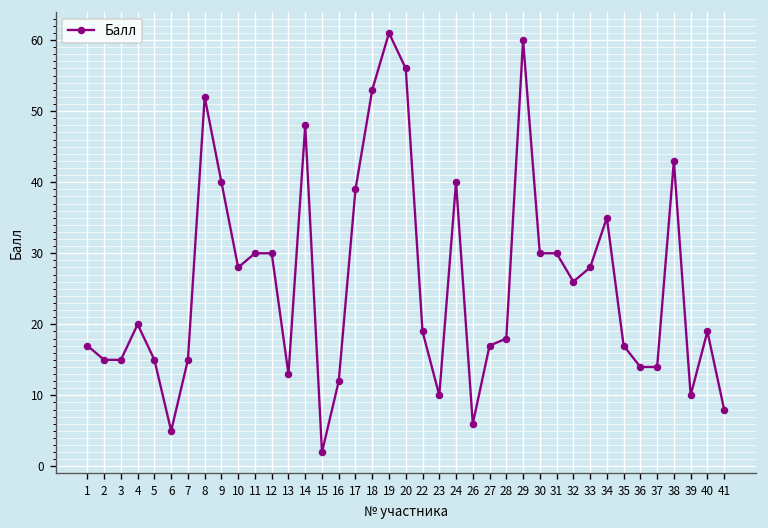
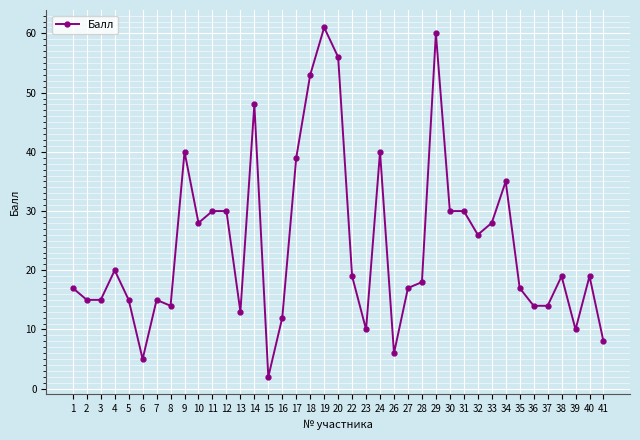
8: 52 -> 14
38: 43 -> 19
